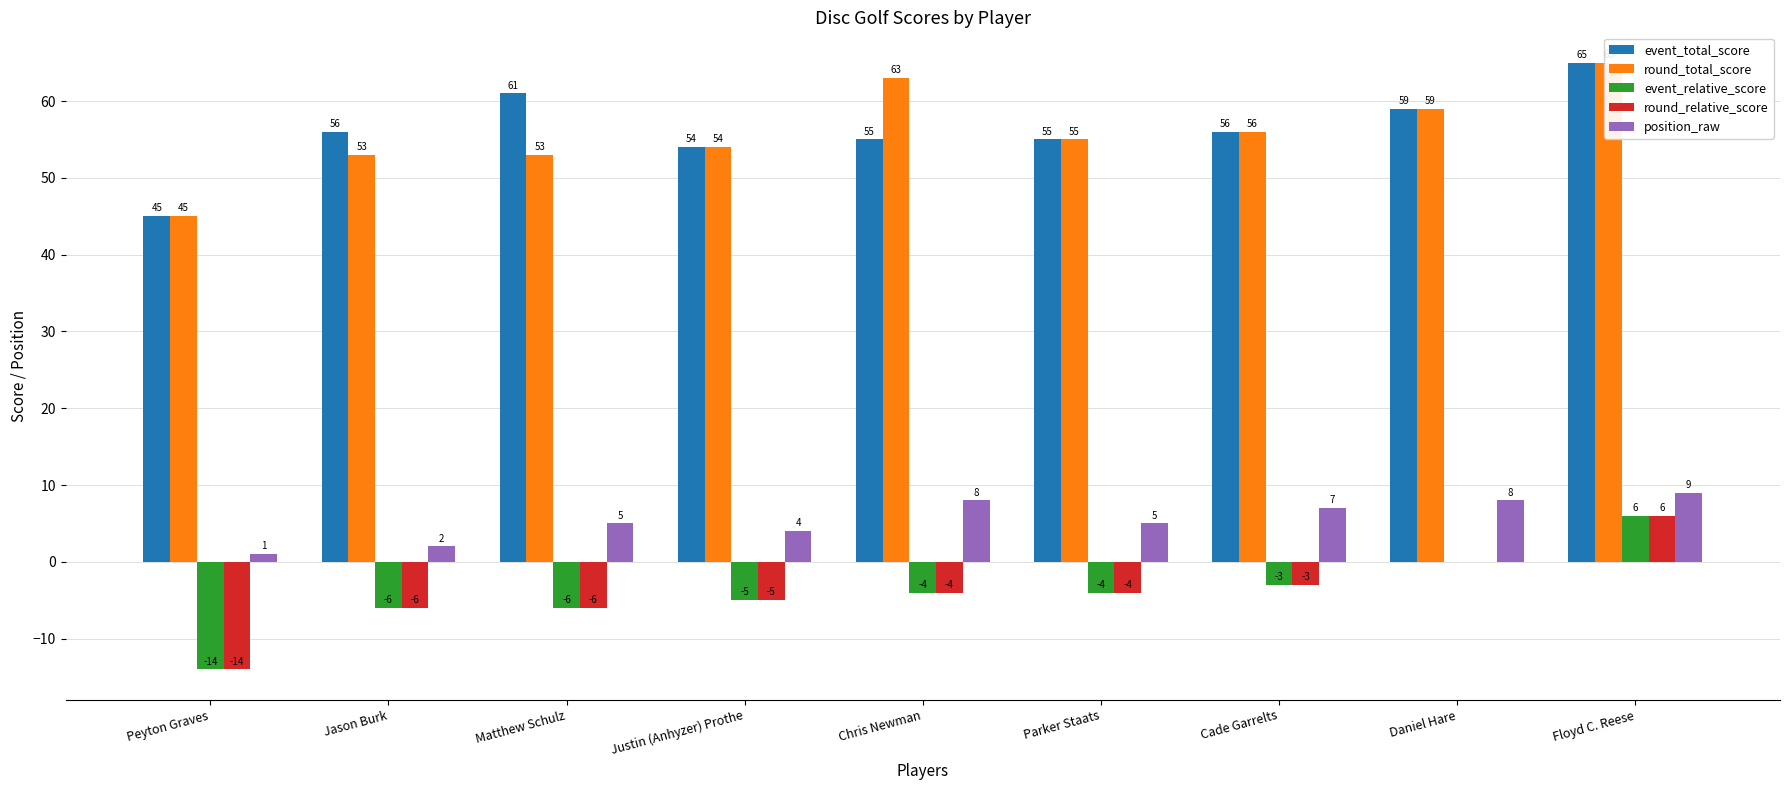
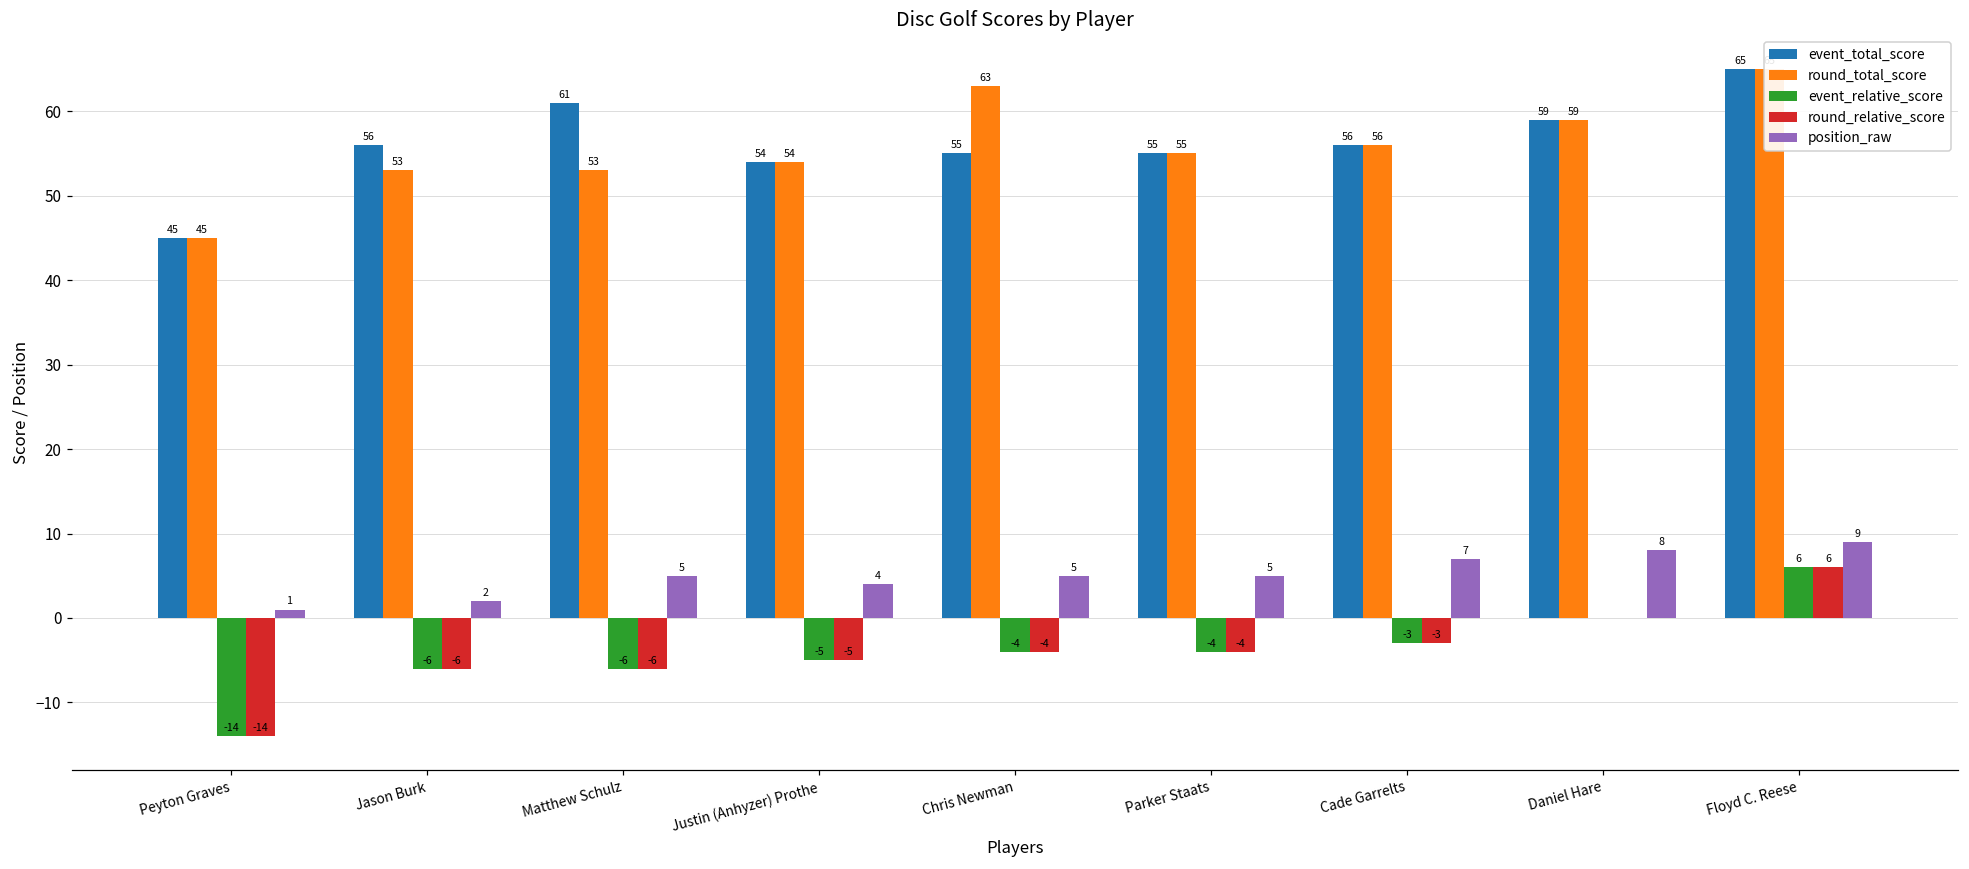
position_raw, Chris Newman: 8 -> 5
